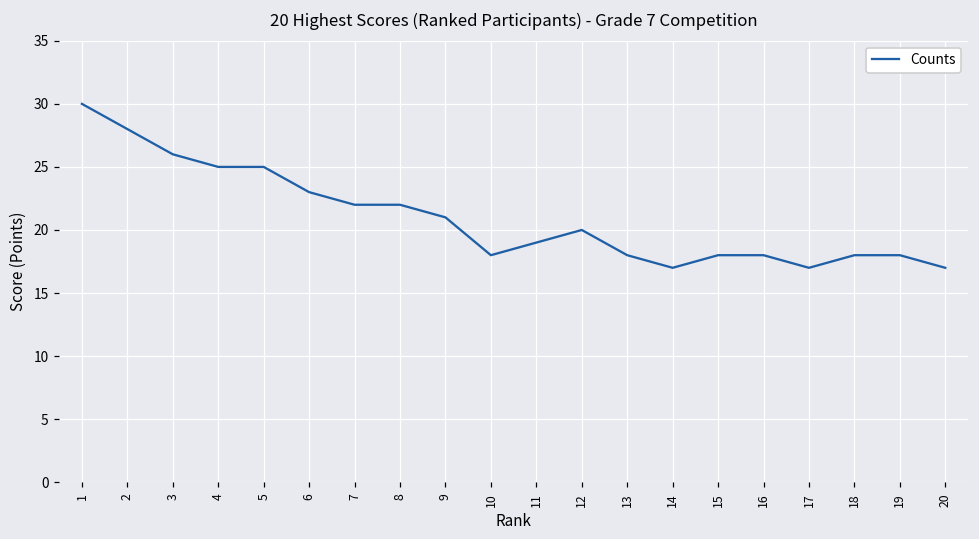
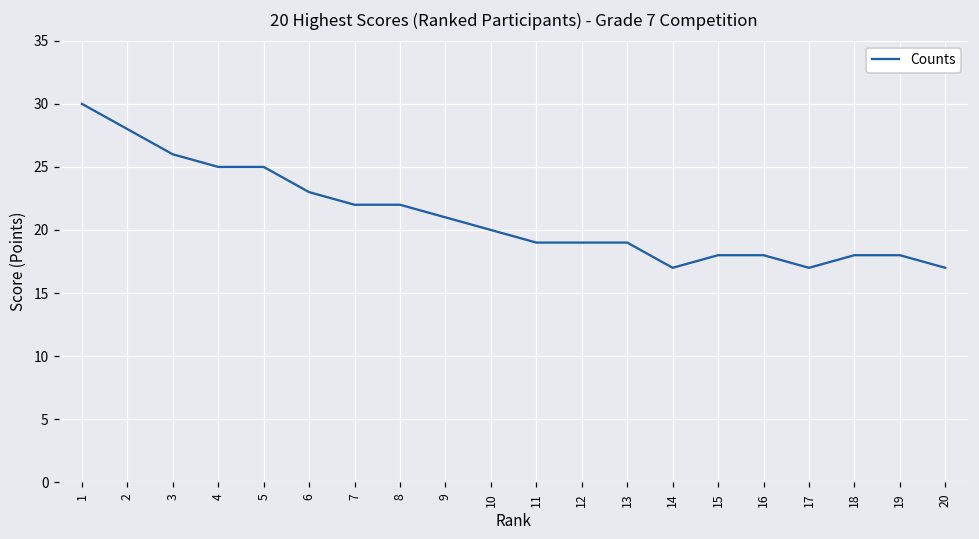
10: 18 -> 20
12: 20 -> 19
13: 18 -> 19
